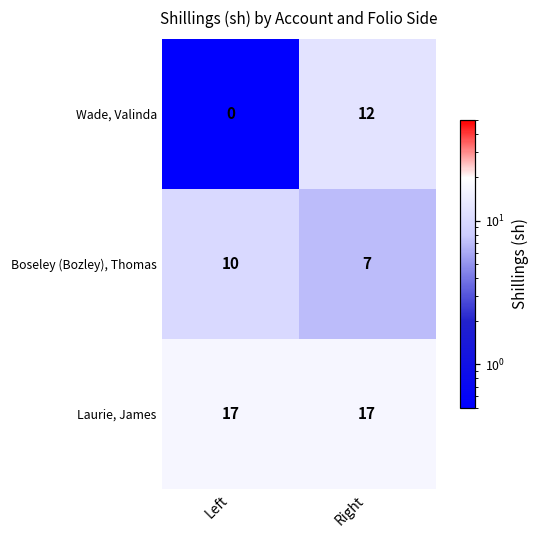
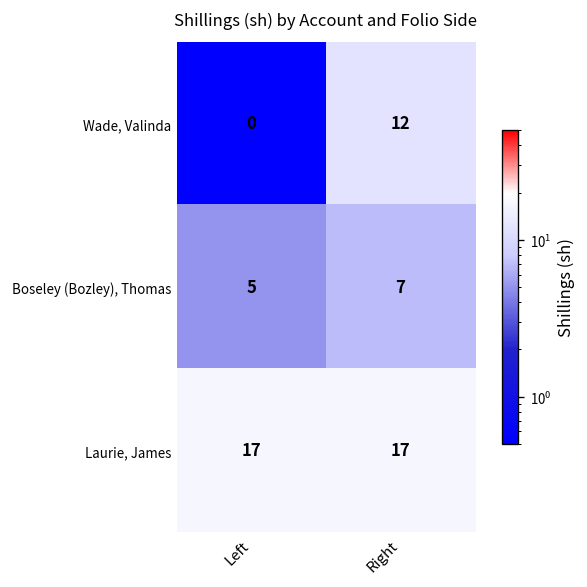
Boseley (Bozley), Thomas, Left: 10 -> 5
